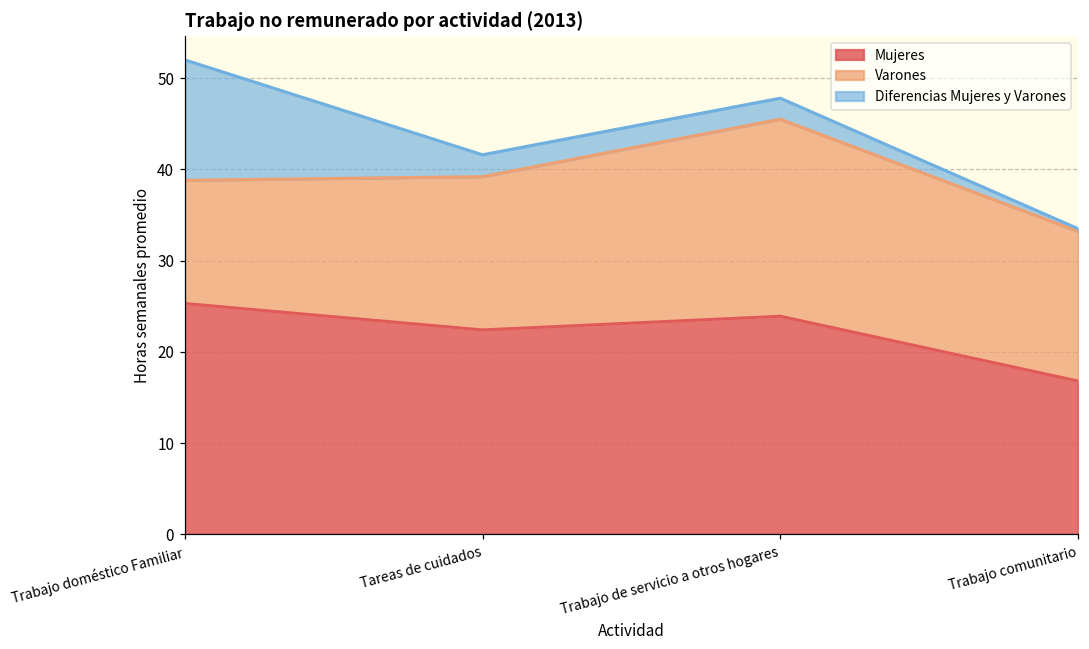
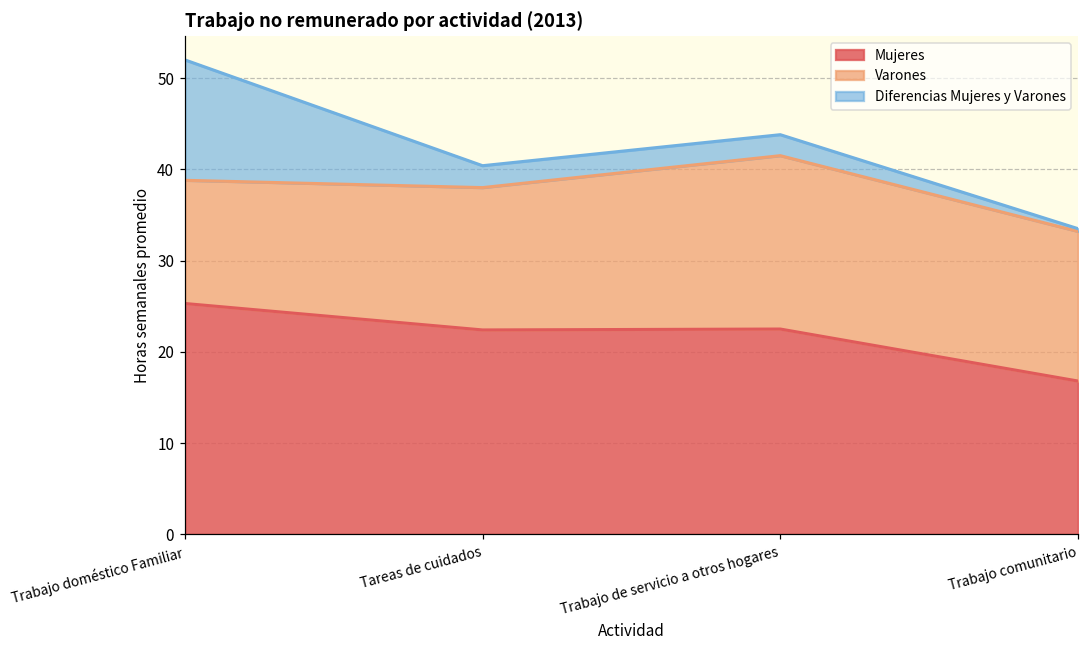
Varones, Tareas de cuidados: 17 -> 16
Mujeres, Trabajo de servicio a otros hogares: 24 -> 23
Varones, Trabajo de servicio a otros hogares: 22 -> 19
